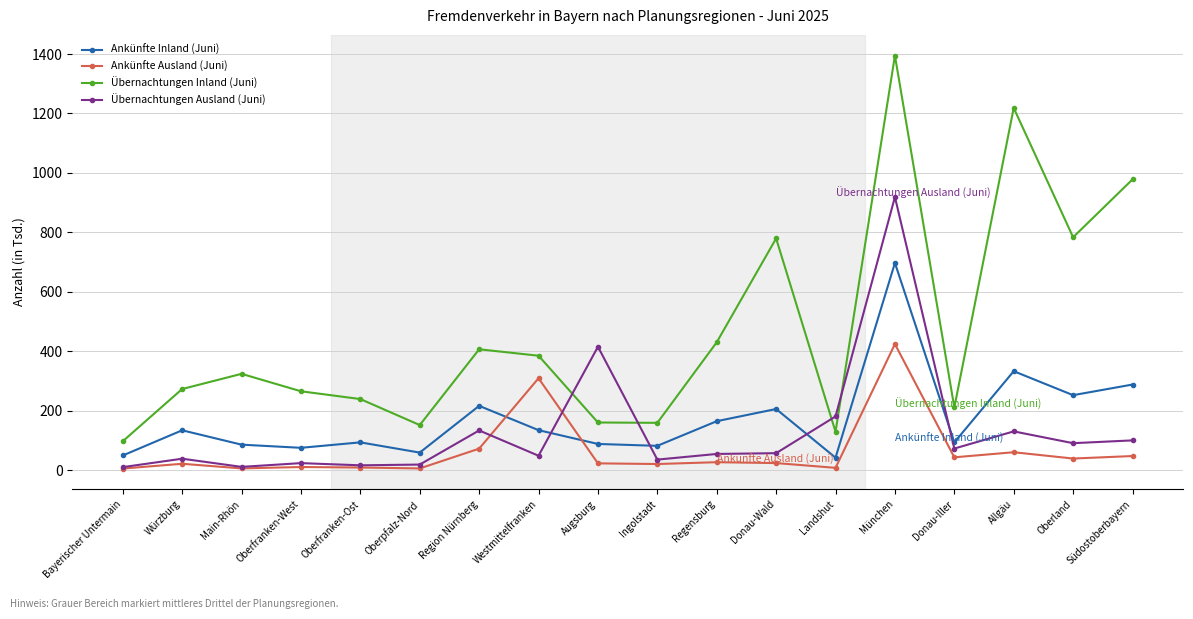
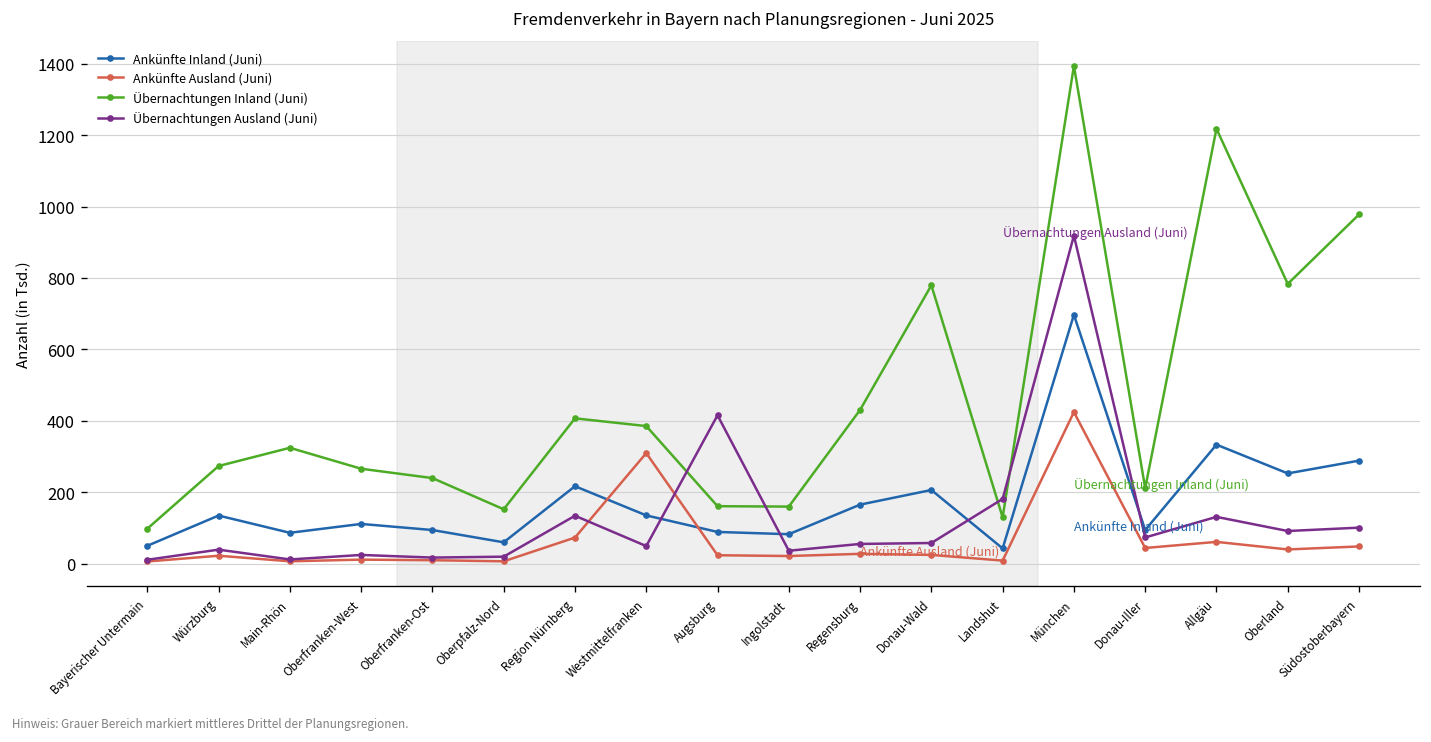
Ankünfte Inland (Juni), Oberfranken-West: 80 -> 110
